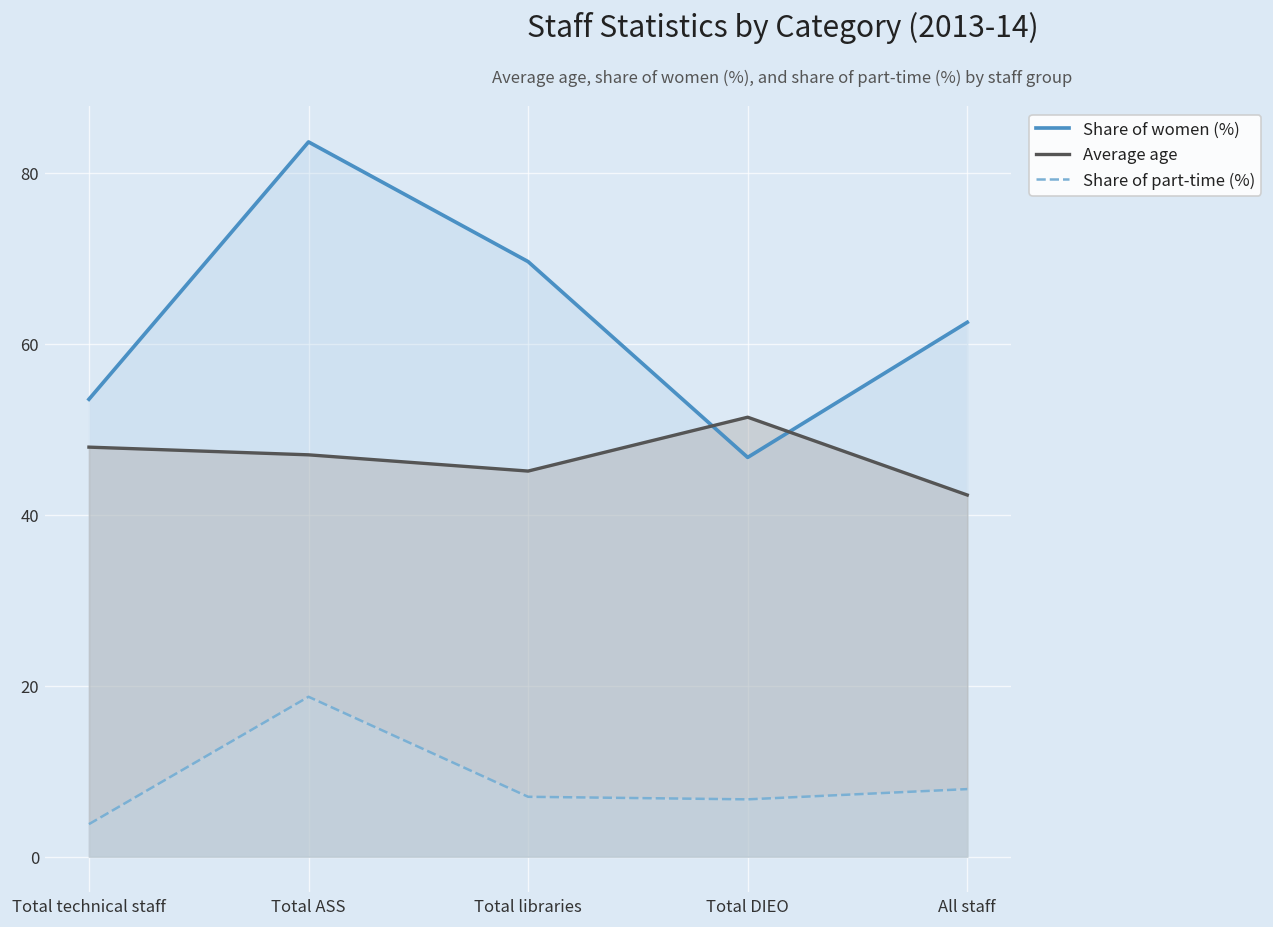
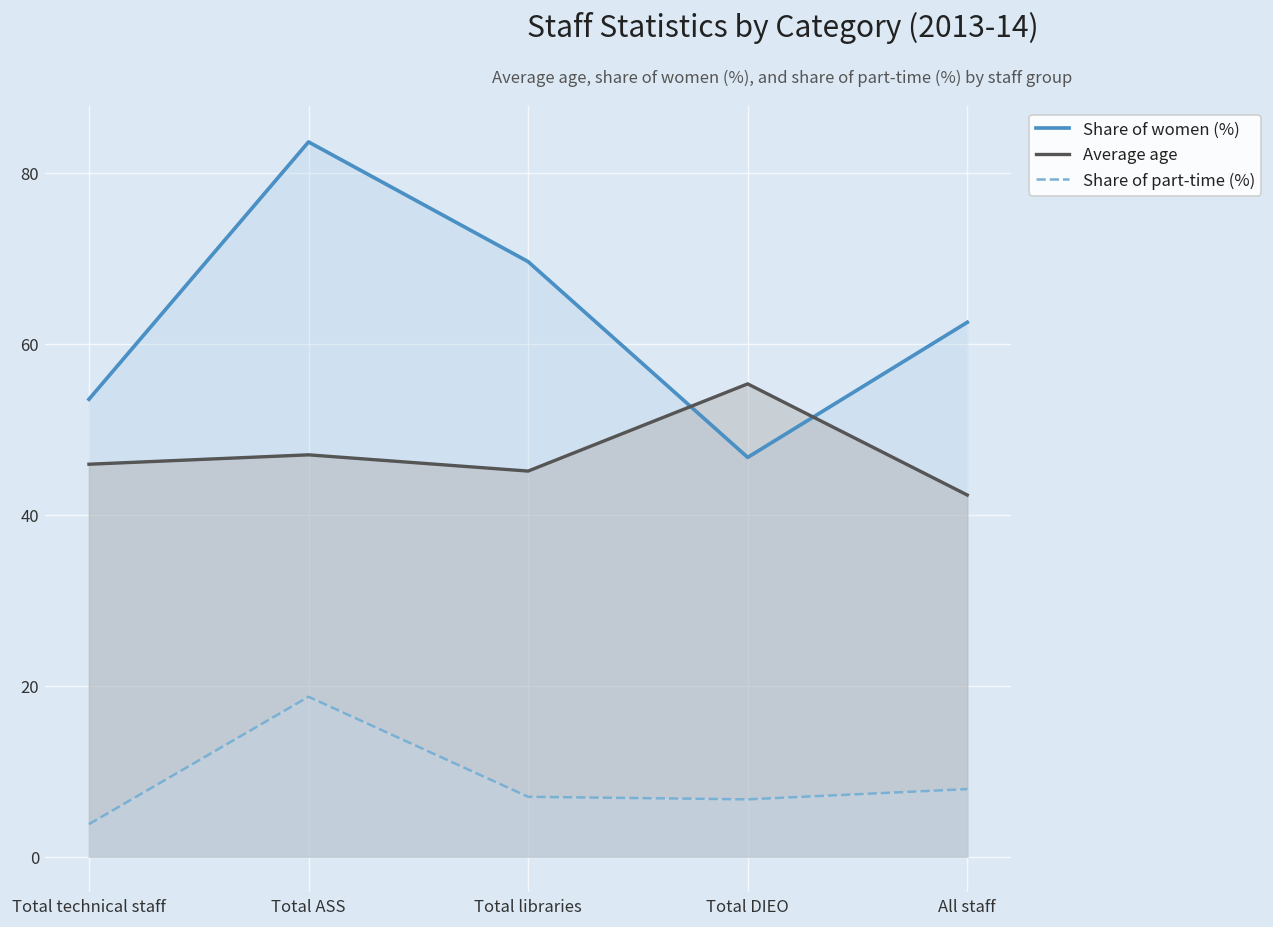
Average age, Total technical staff: 48 -> 46
Average age, Total DIEO: 51 -> 55
